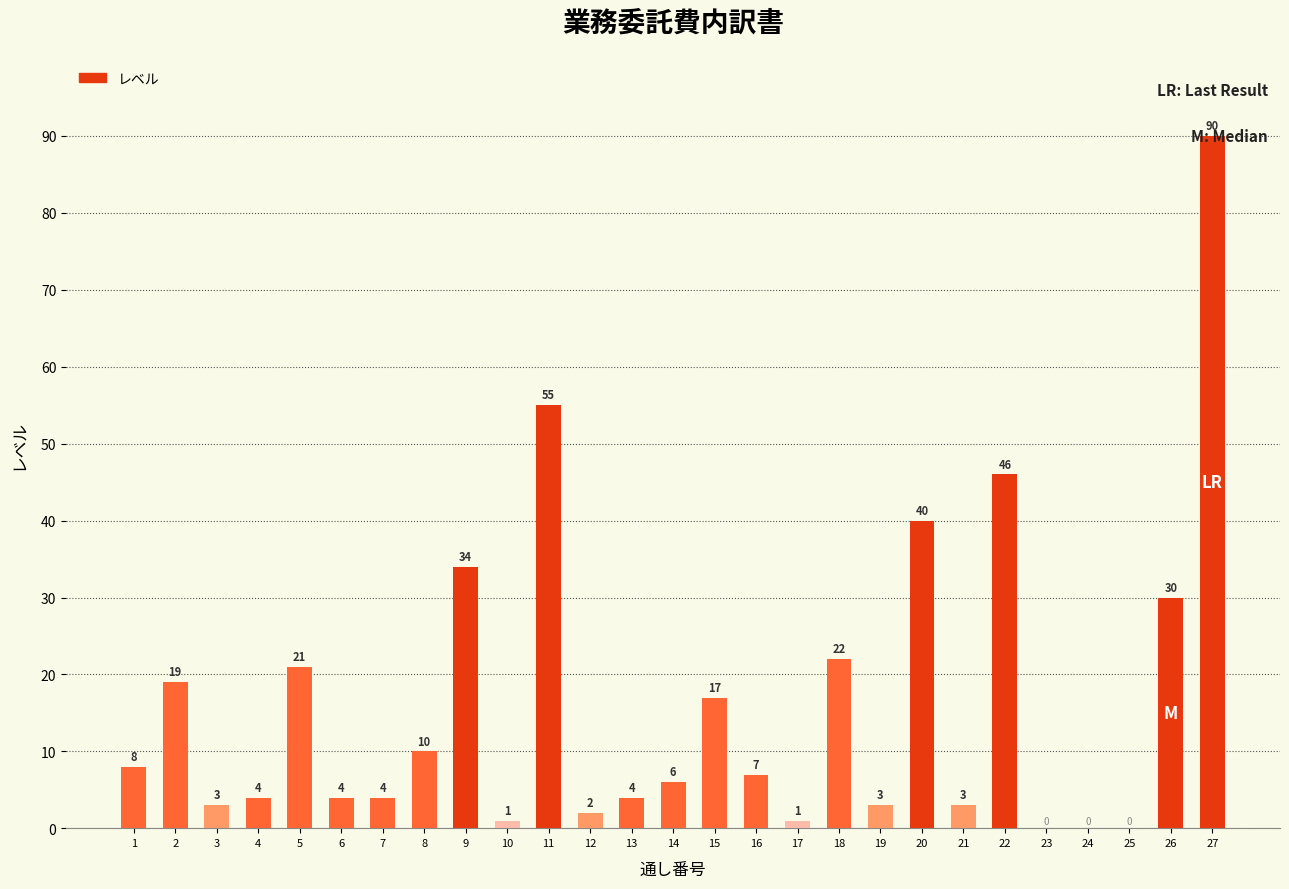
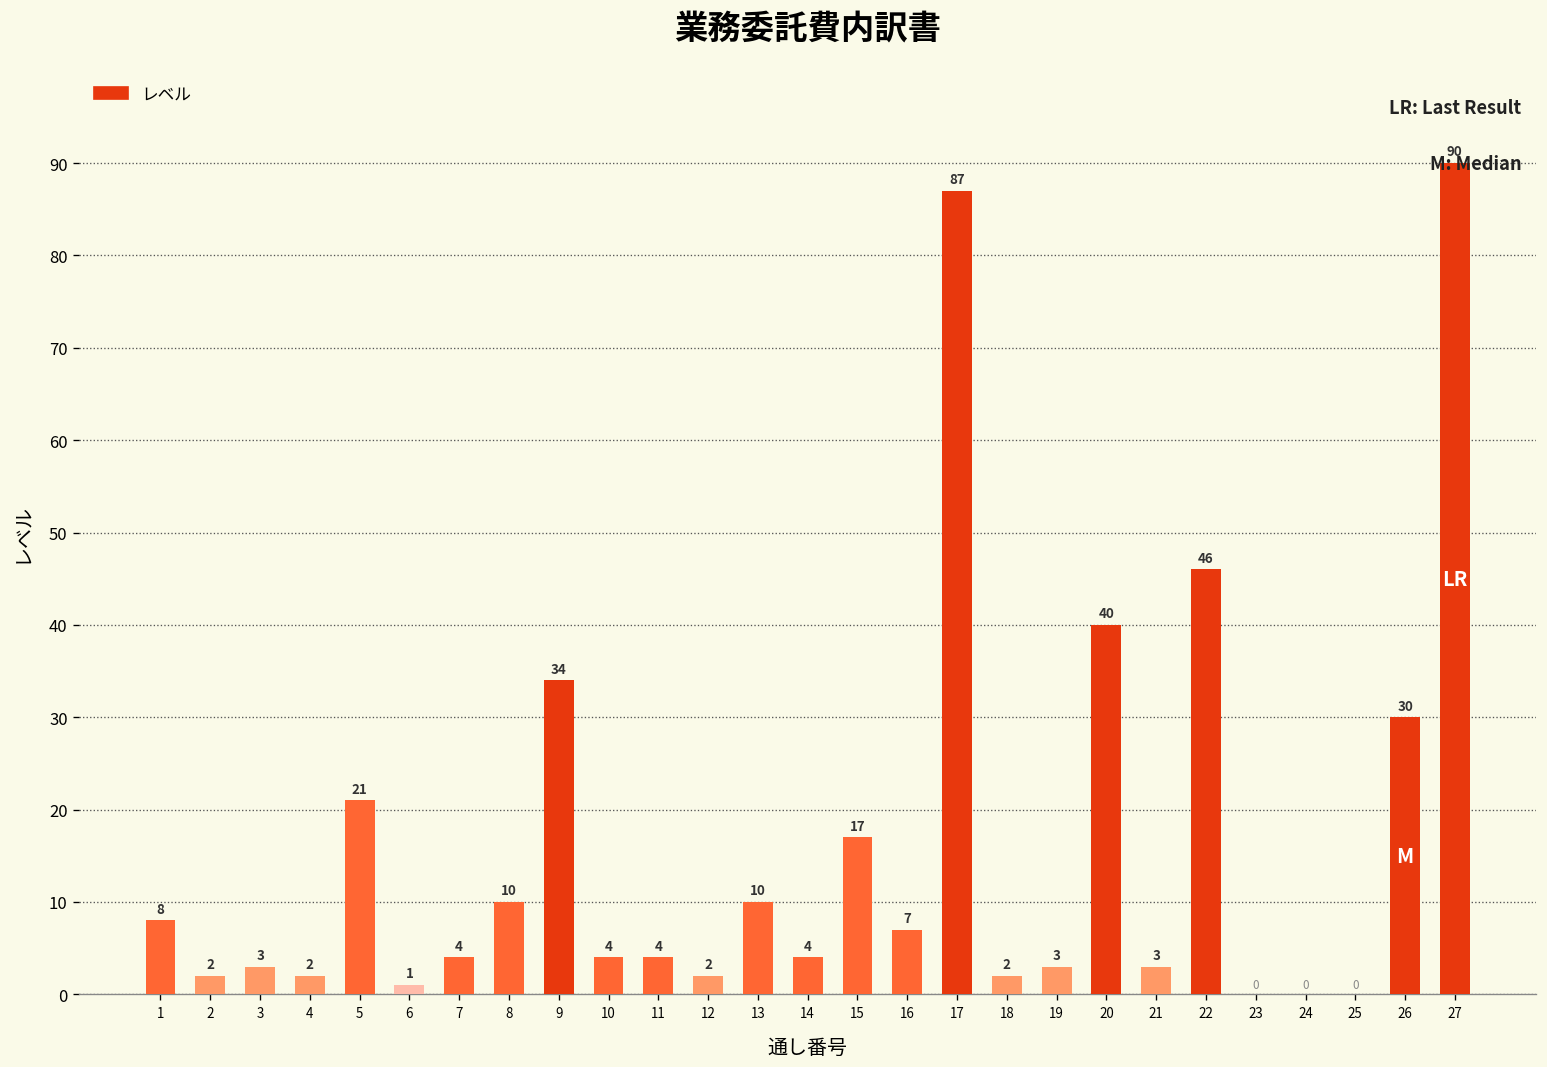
2: 19 -> 2
4: 4 -> 2
6: 4 -> 1
10: 1 -> 4
11: 55 -> 4
13: 4 -> 10
14: 6 -> 4
17: 1 -> 87
18: 22 -> 2
